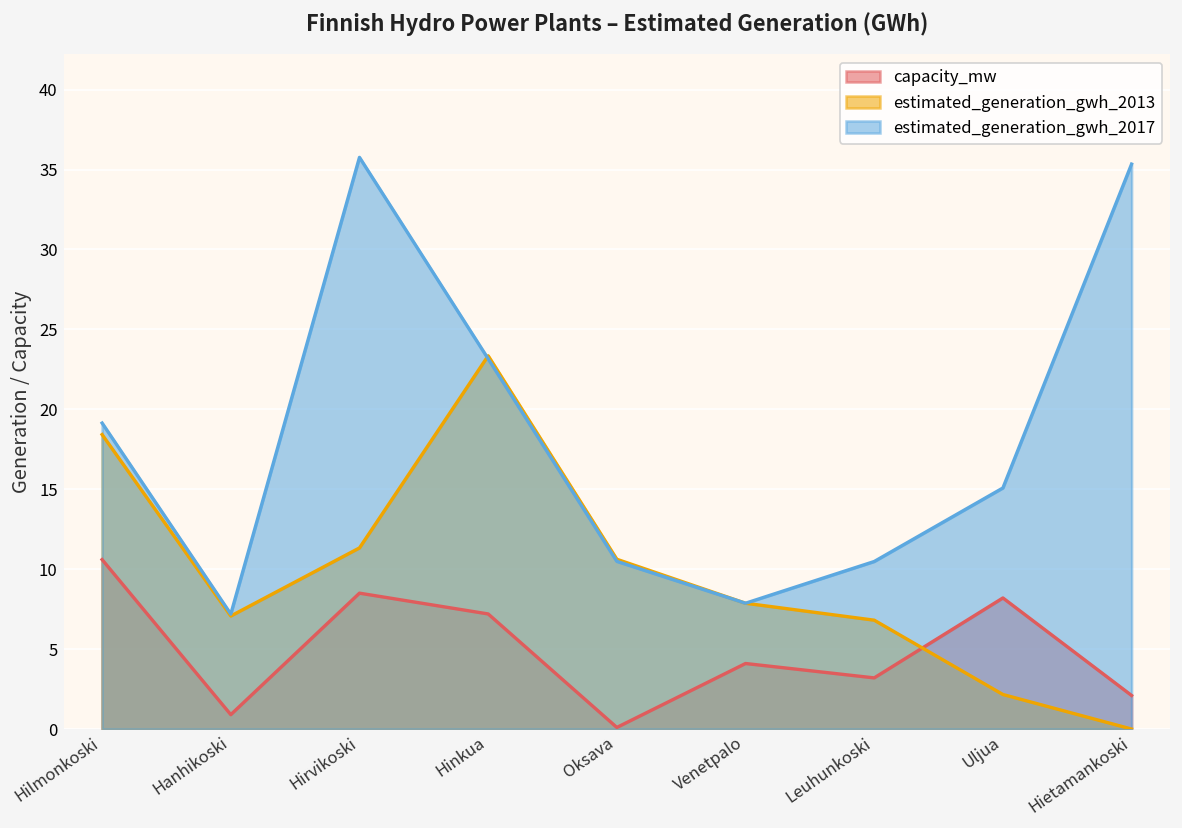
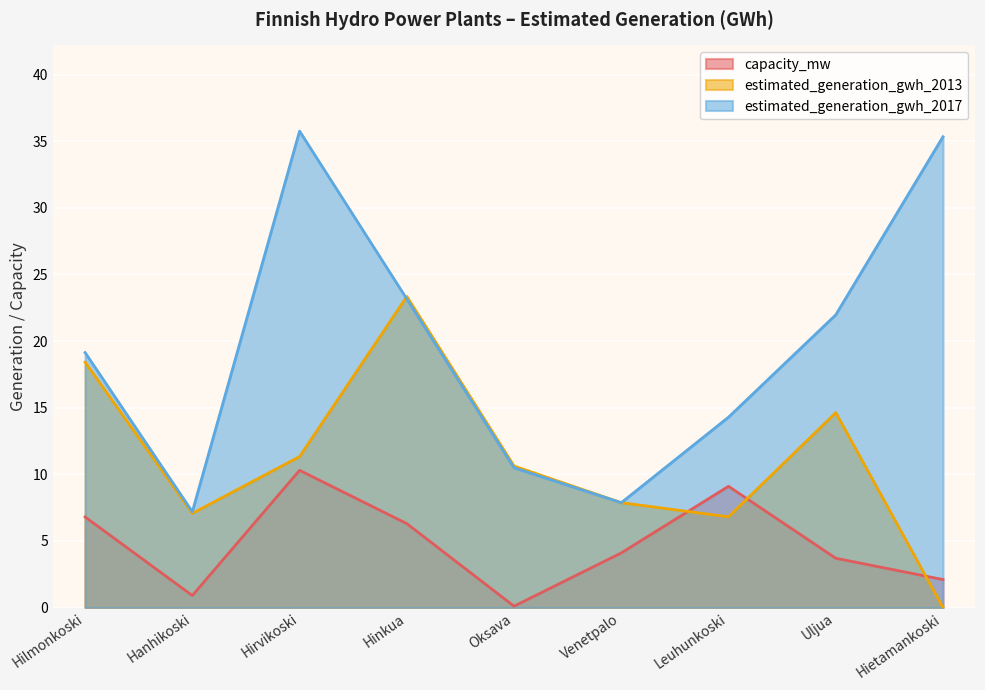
capacity_mw, Hilmonkoski: 10.6 -> 6.8
capacity_mw, Hirvikoski: 8.5 -> 10.3
capacity_mw, Hinkua: 7.2 -> 6.3
capacity_mw, Leuhunkoski: 3.2 -> 9.1
estimated_generation_gwh_2017, Leuhunkoski: 10.5 -> 14.3
capacity_mw, Uljua: 8.2 -> 3.7
estimated_generation_gwh_2013, Uljua: 2.2 -> 14.6
estimated_generation_gwh_2017, Uljua: 15.1 -> 22.0
